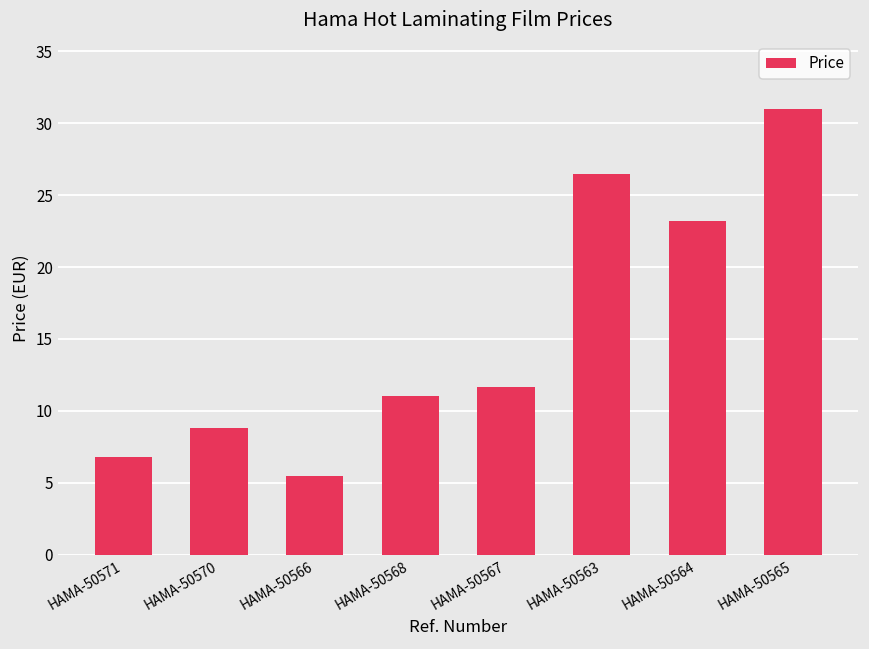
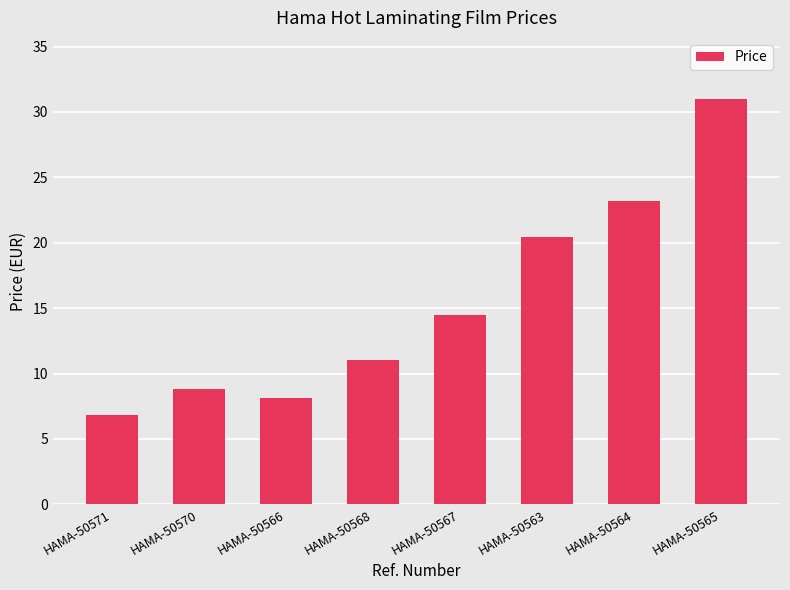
HAMA-50566: 5.5 -> 8.1
HAMA-50567: 11.7 -> 14.5
HAMA-50563: 26.4 -> 20.5
